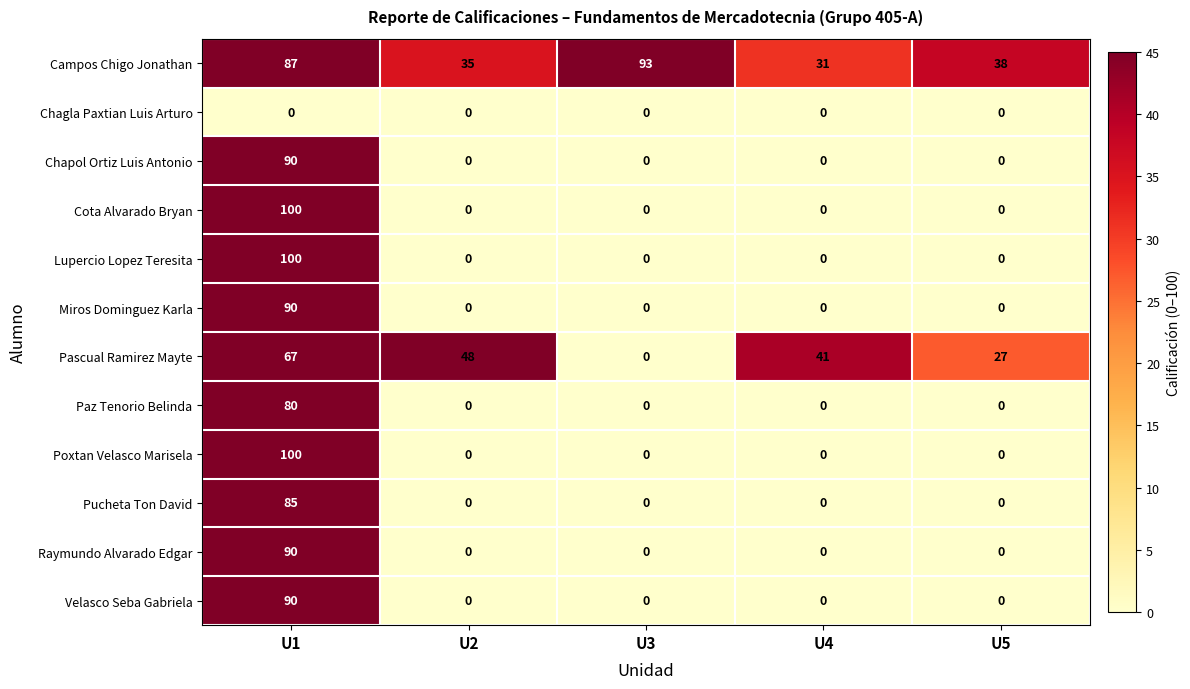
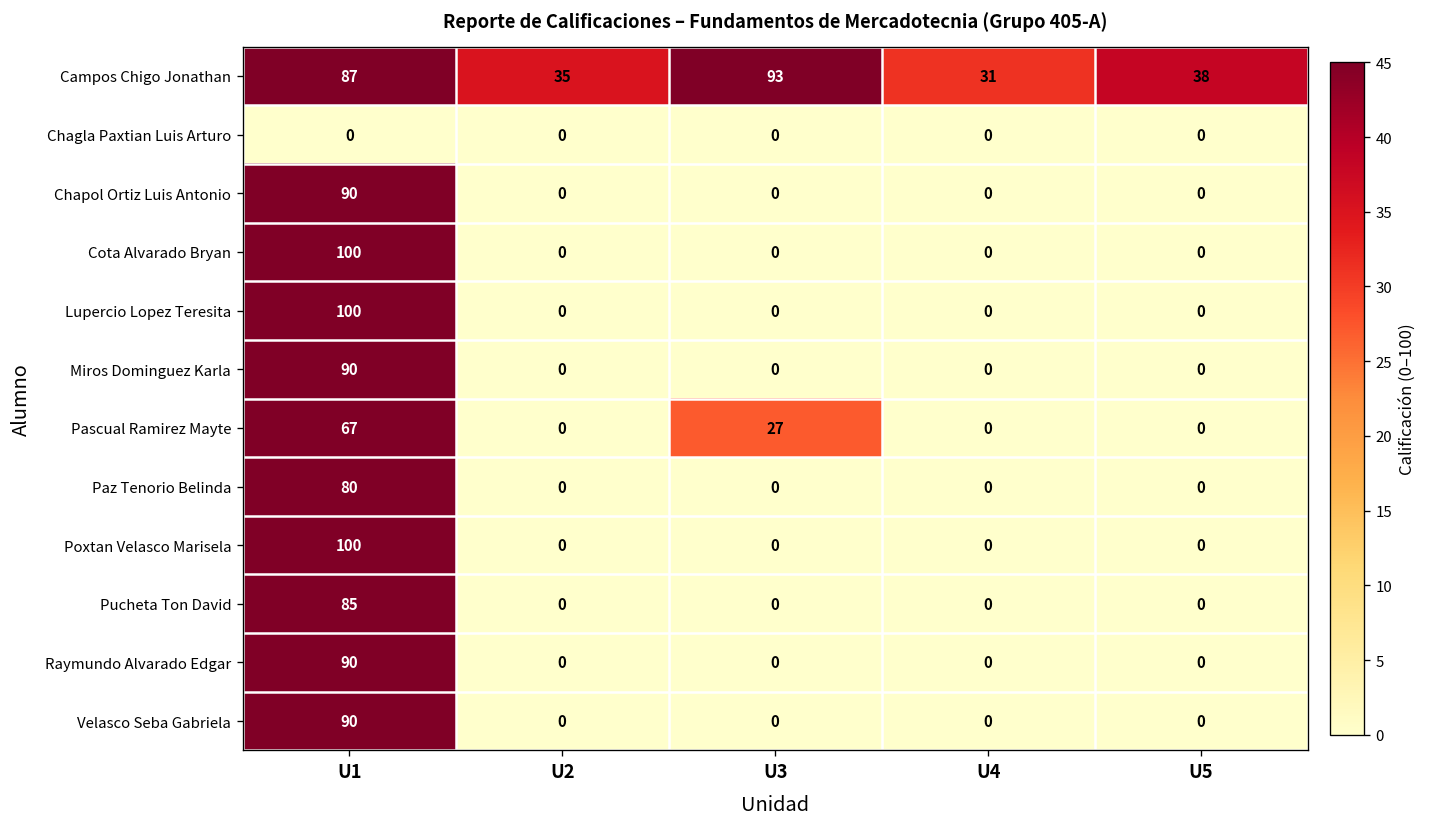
Pascual Ramirez Mayte, U2: 48 -> 0
Pascual Ramirez Mayte, U3: 0 -> 27
Pascual Ramirez Mayte, U4: 41 -> 0
Pascual Ramirez Mayte, U5: 27 -> 0
